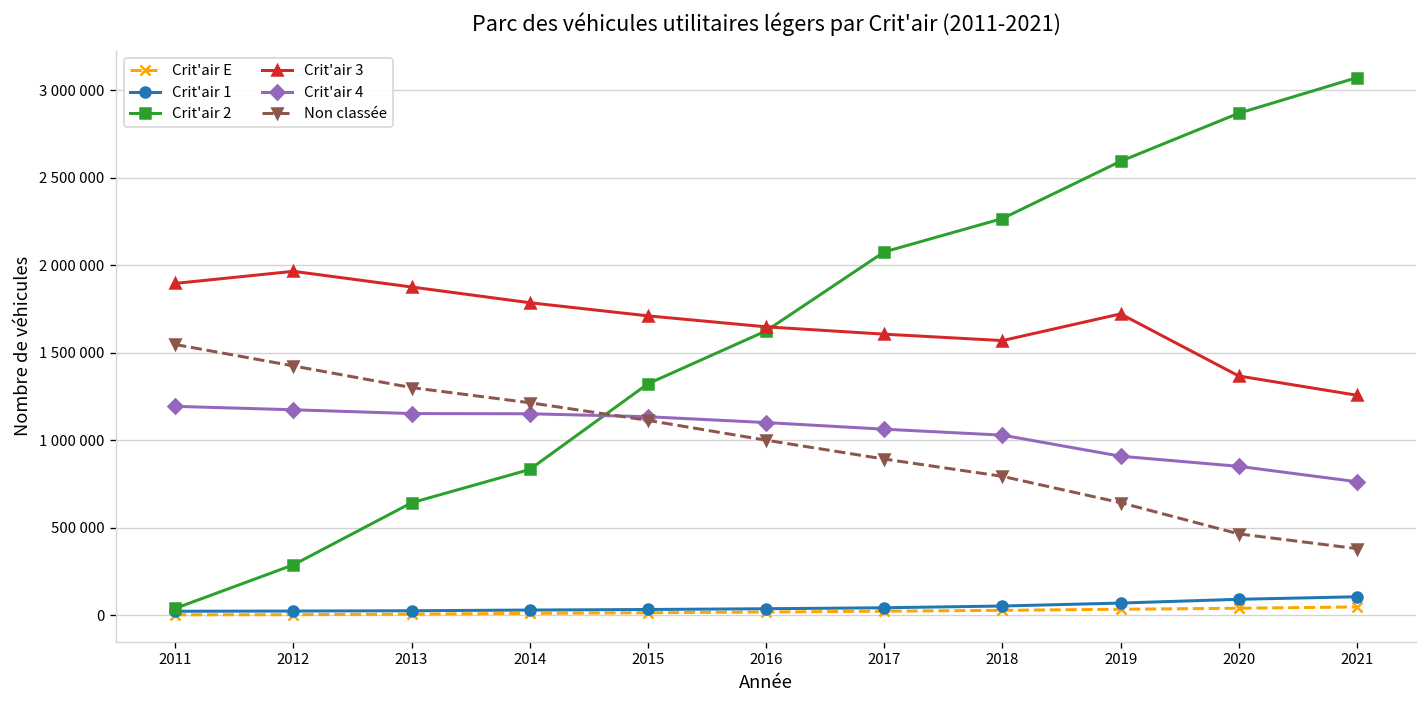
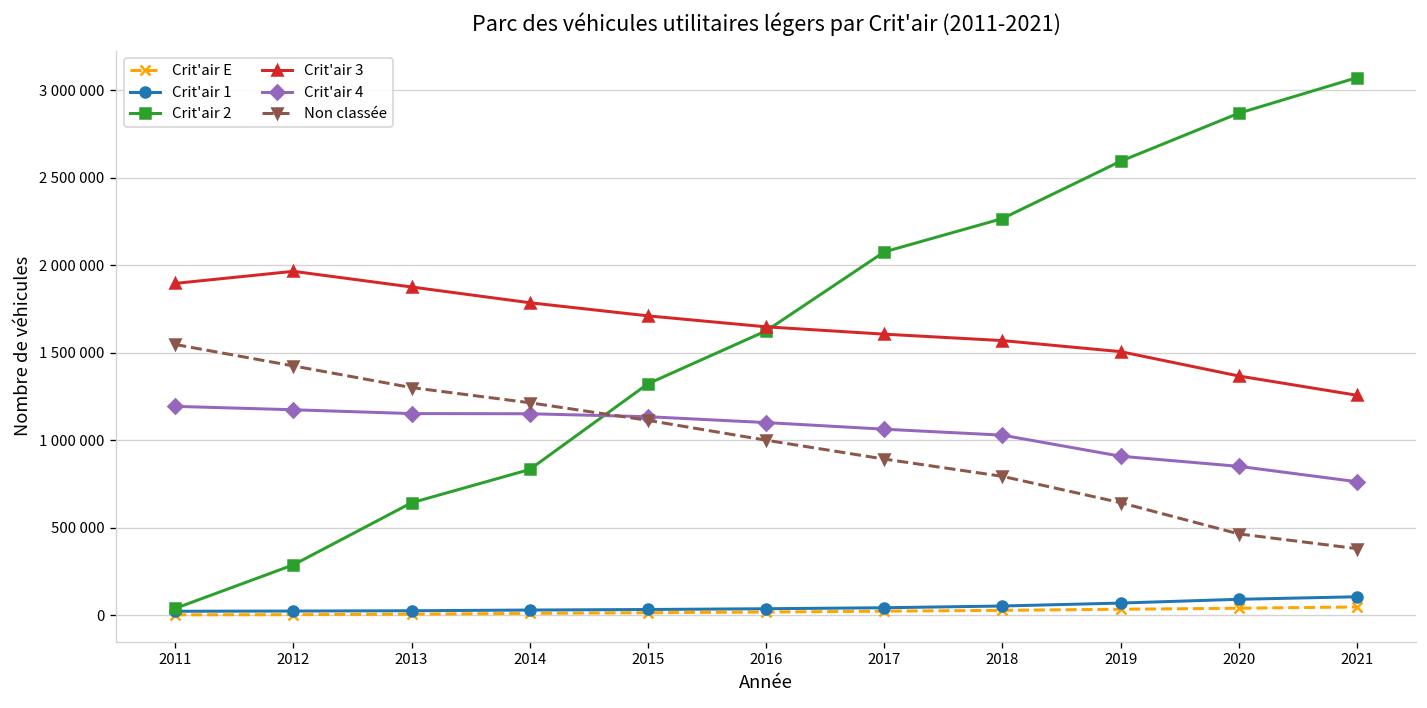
Crit'air 3, 2019: 1720000 -> 1510000
